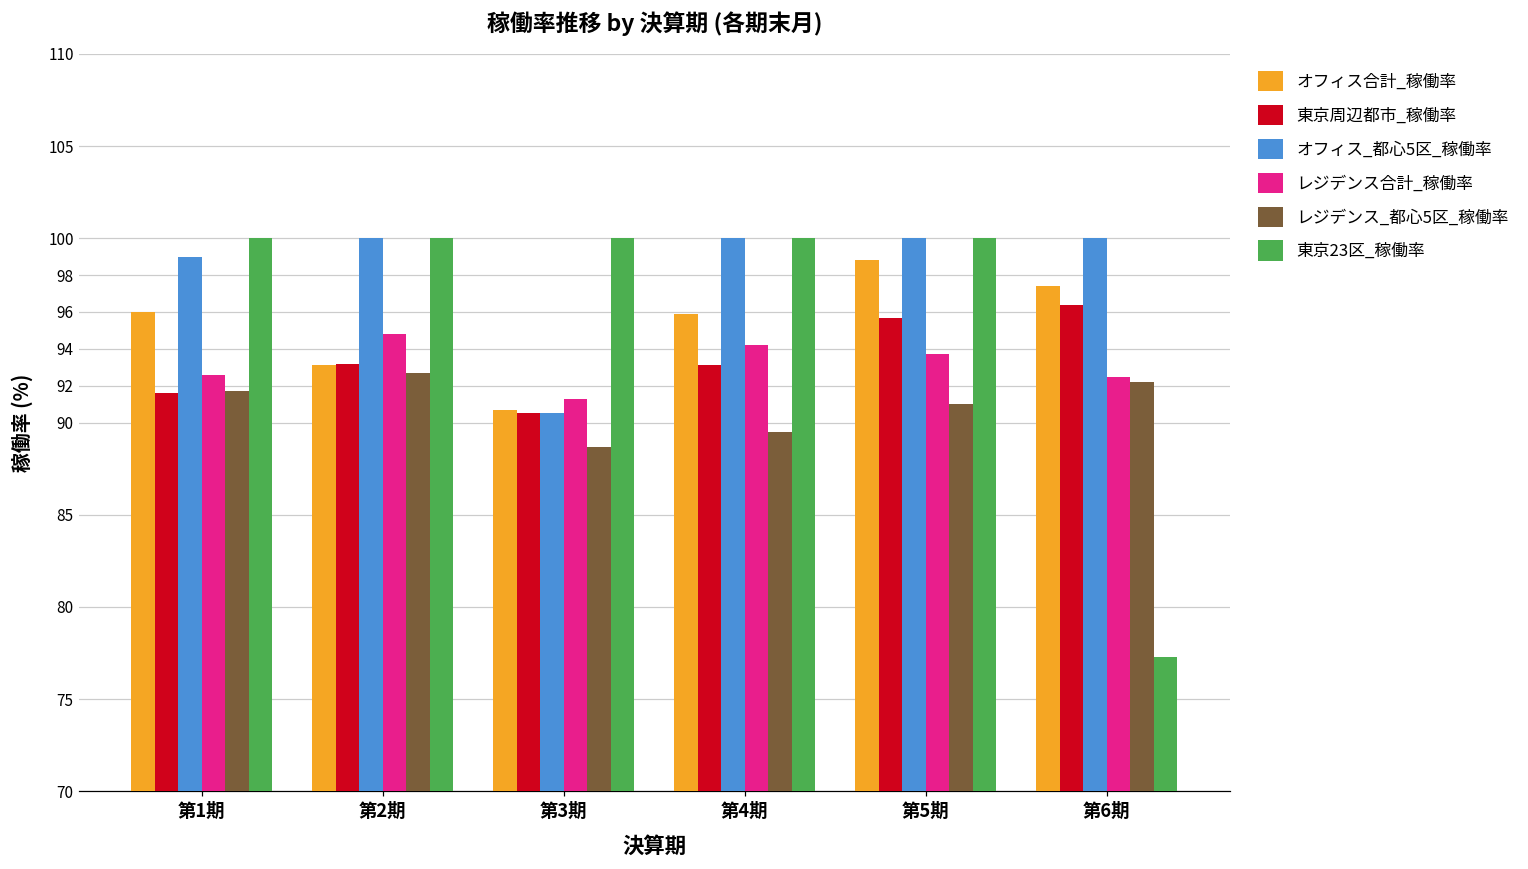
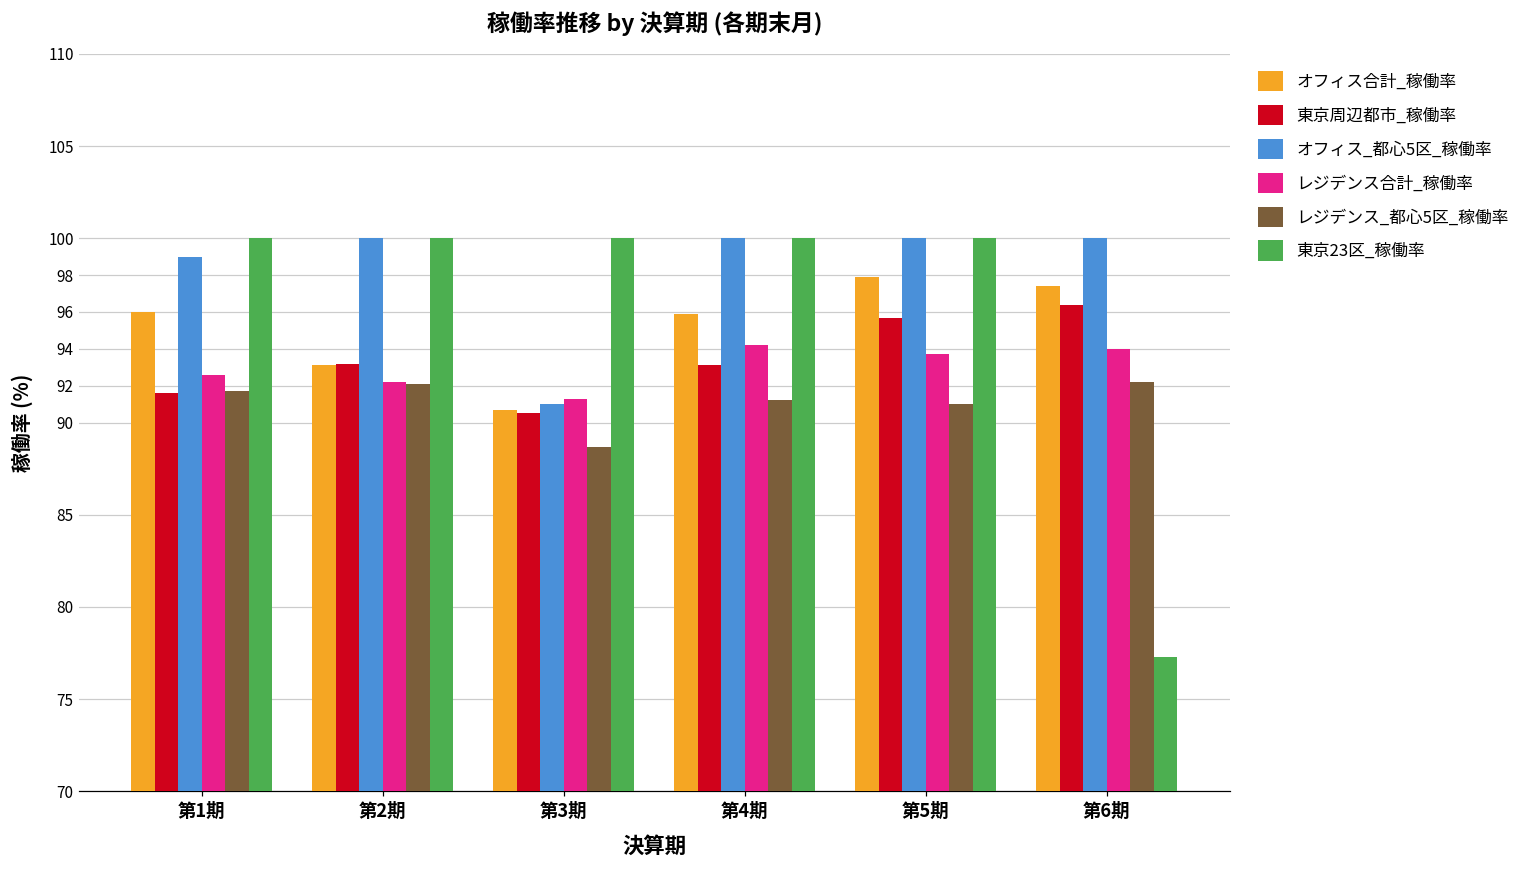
レジデンス合計_稼働率, 第2期: 94.8 -> 92.2
レジデンス_都心5区_稼働率, 第2期: 92.7 -> 92.1
オフィス_都心5区_稼働率, 第3期: 90.5 -> 91.0
レジデンス_都心5区_稼働率, 第4期: 89.5 -> 91.2
オフィス合計_稼働率, 第5期: 98.8 -> 97.9
レジデンス合計_稼働率, 第6期: 92.5 -> 94.0
